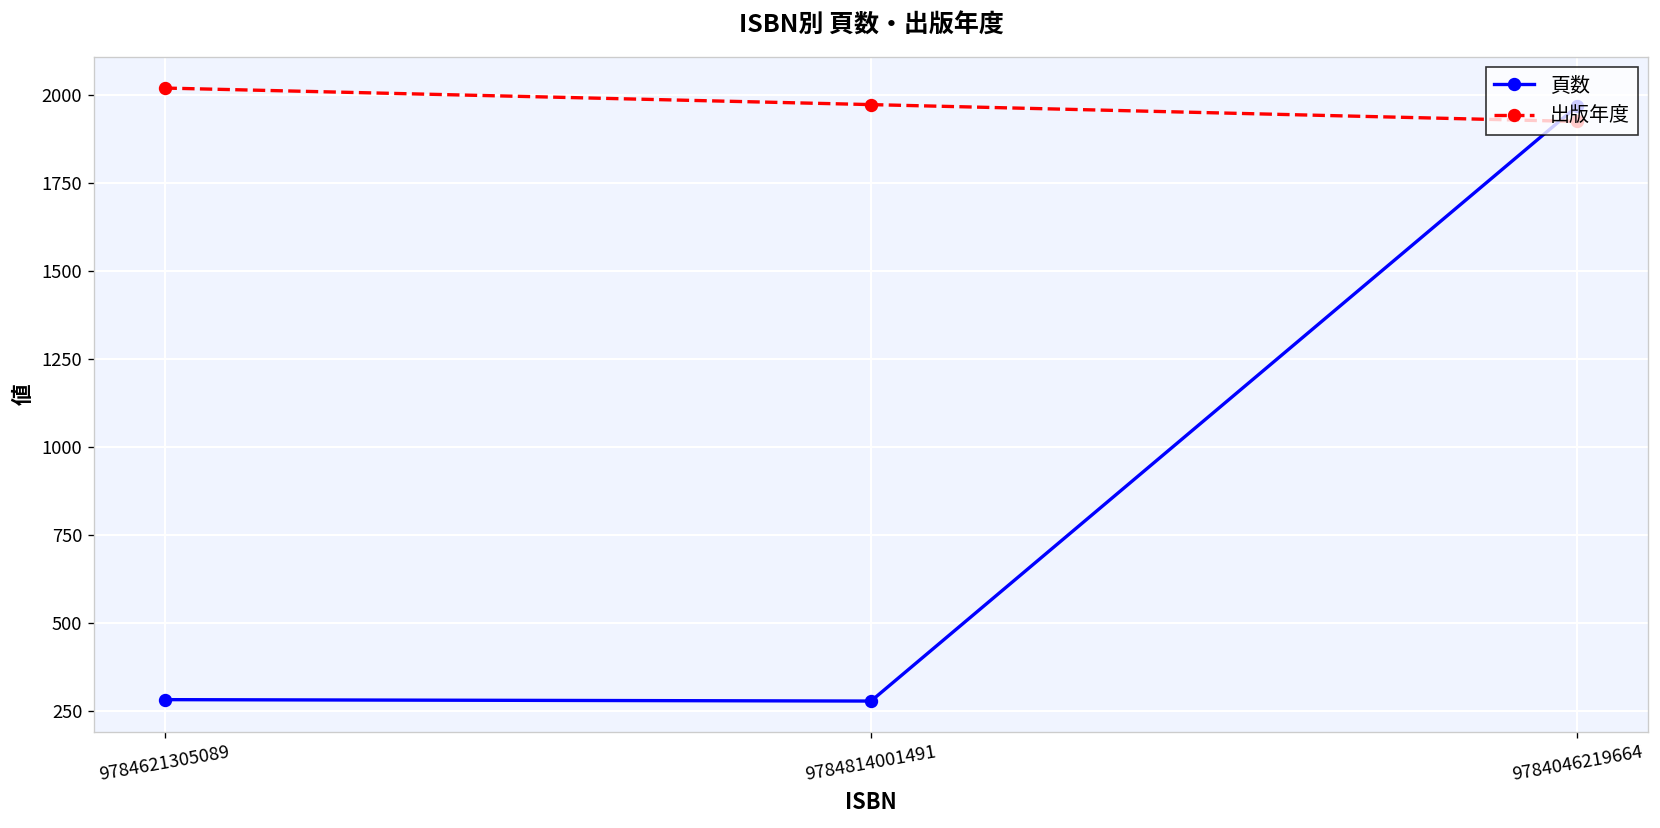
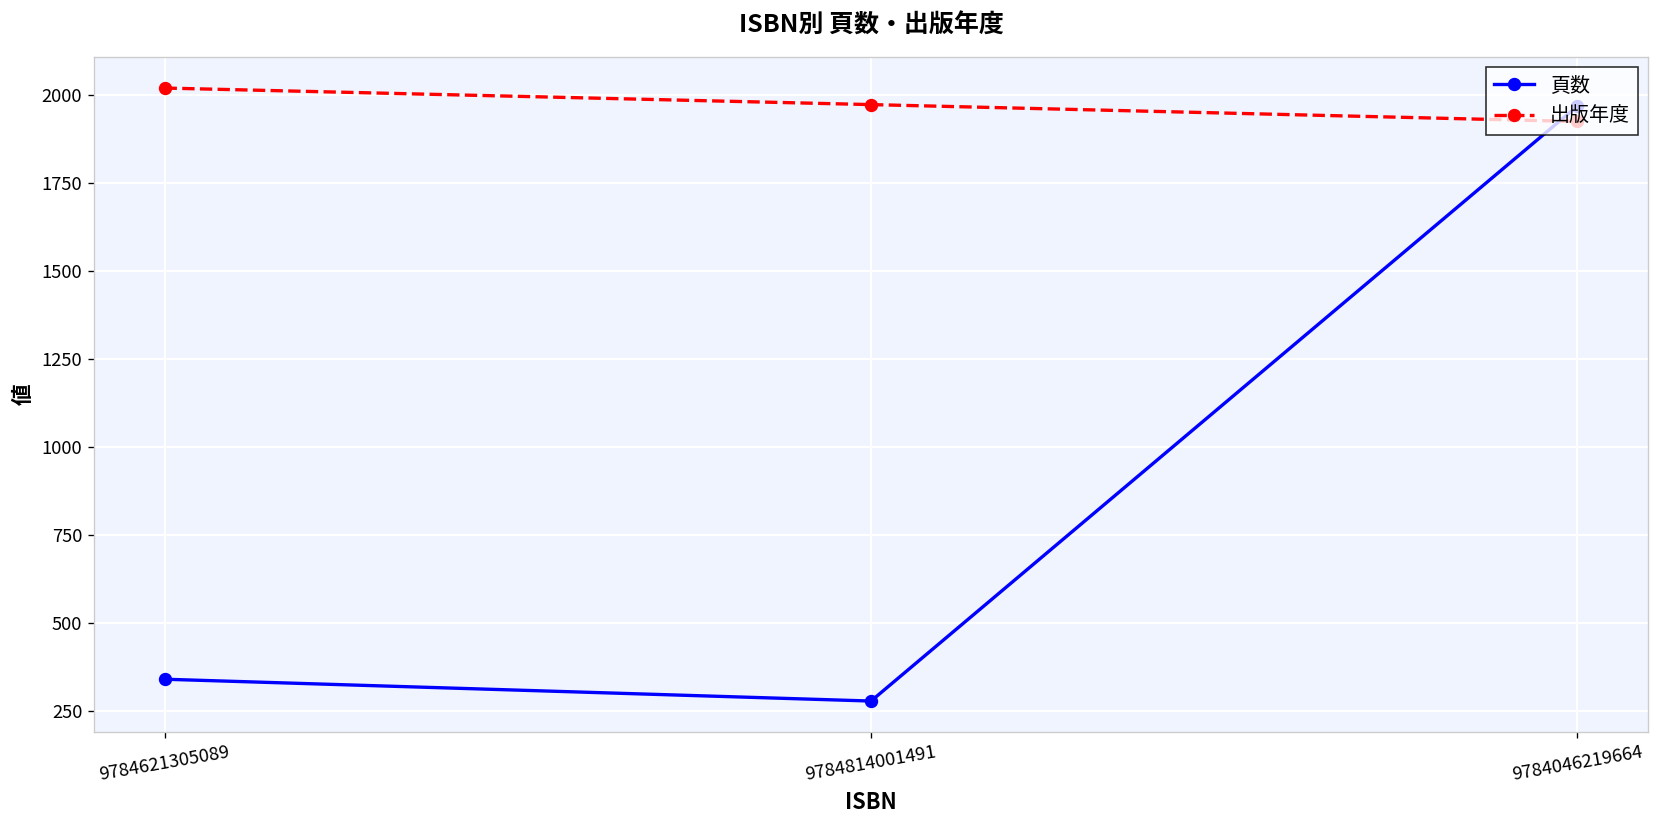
頁数, 9784621305089: 280 -> 340
